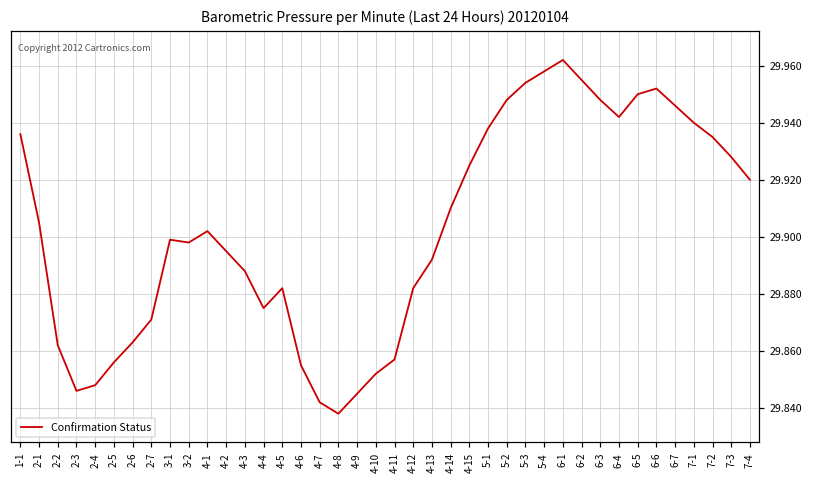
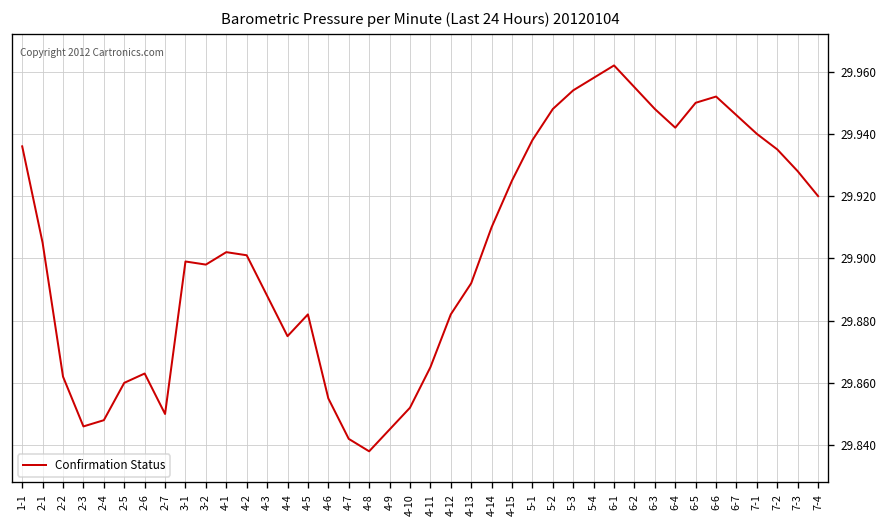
2-5: 29.856 -> 29.860
2-7: 29.871 -> 29.850
4-2: 29.895 -> 29.901
4-11: 29.857 -> 29.865
